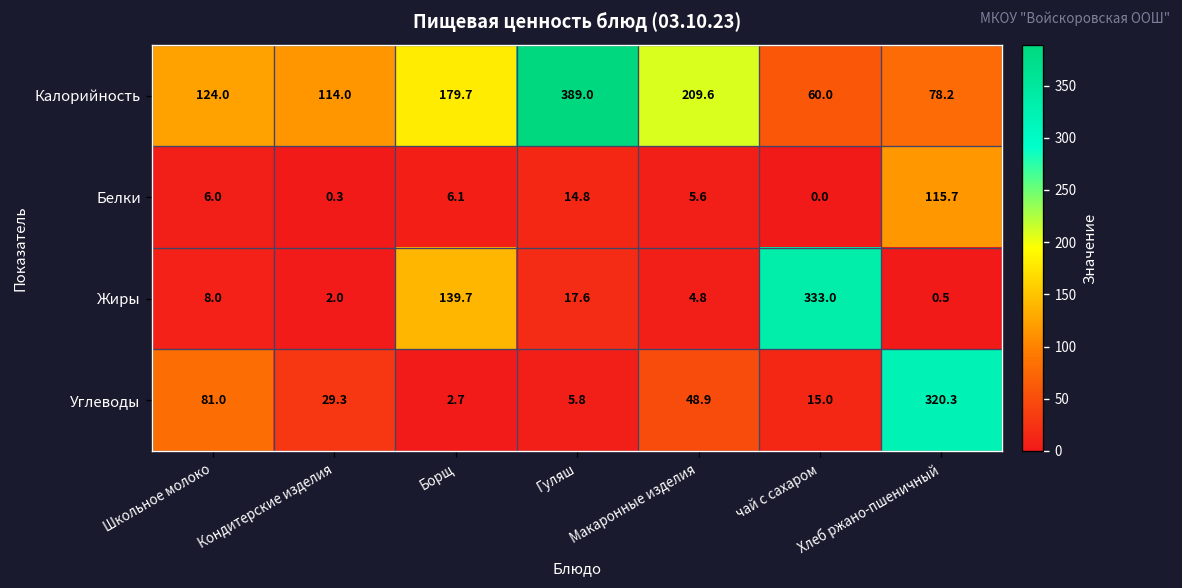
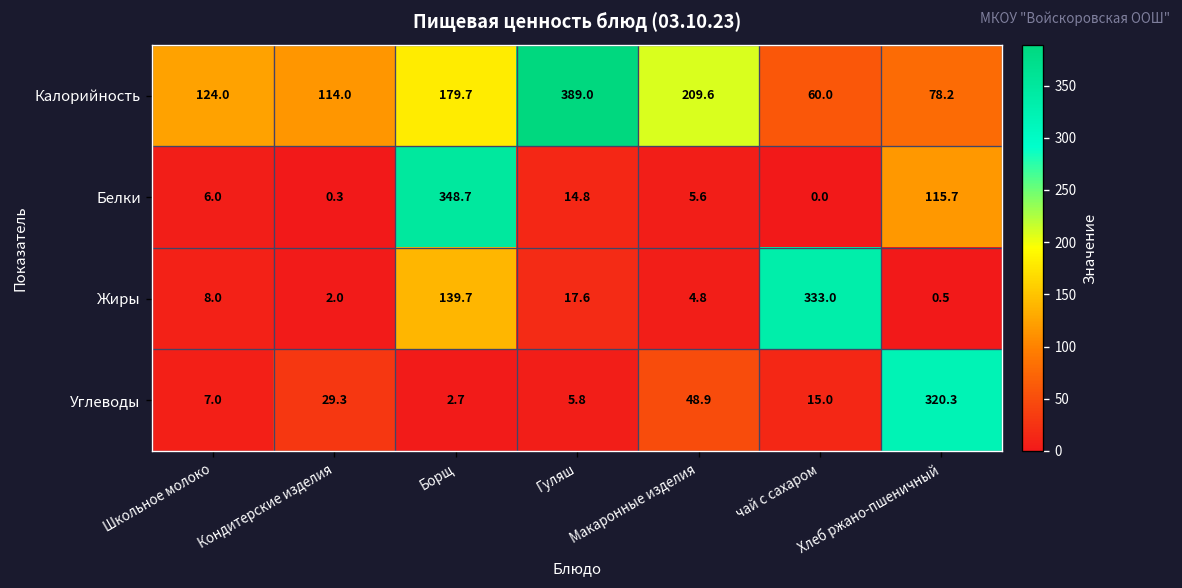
Белки, Борщ: 6.1 -> 348.7
Углеводы, Школьное молоко: 81.0 -> 7.0
